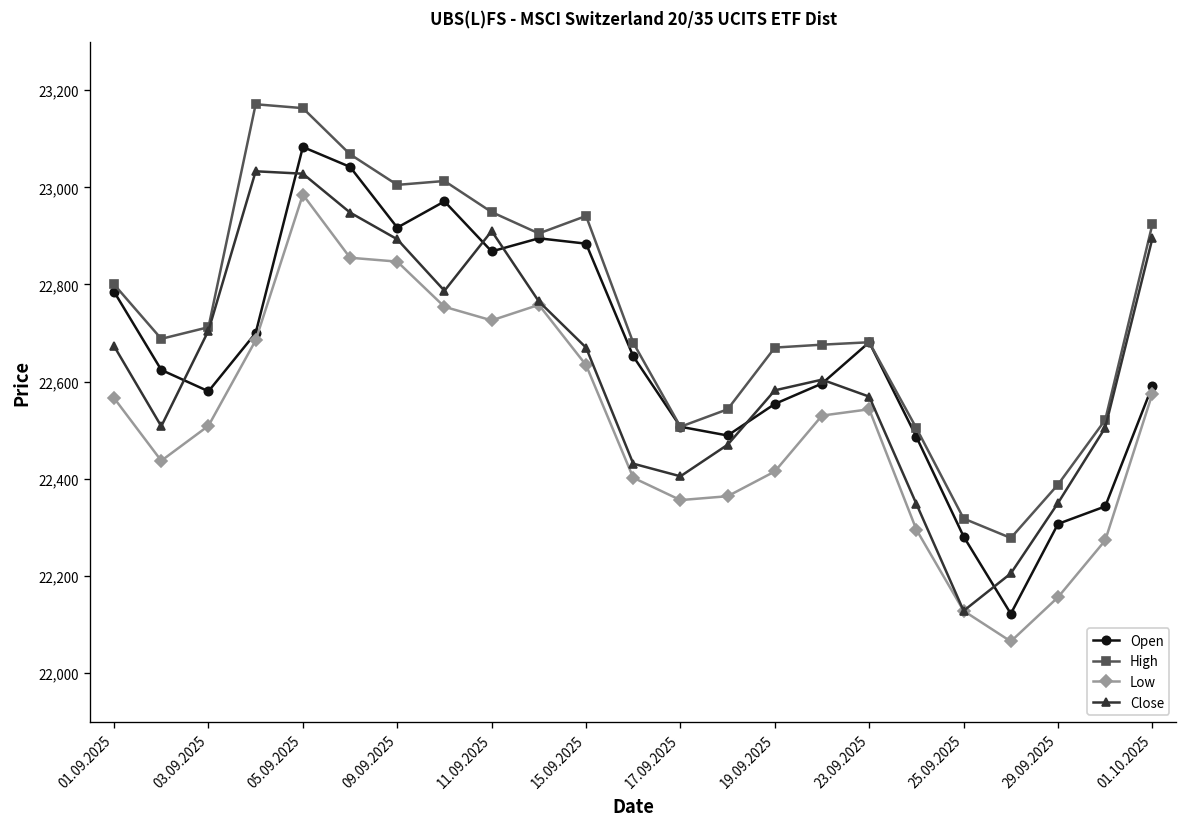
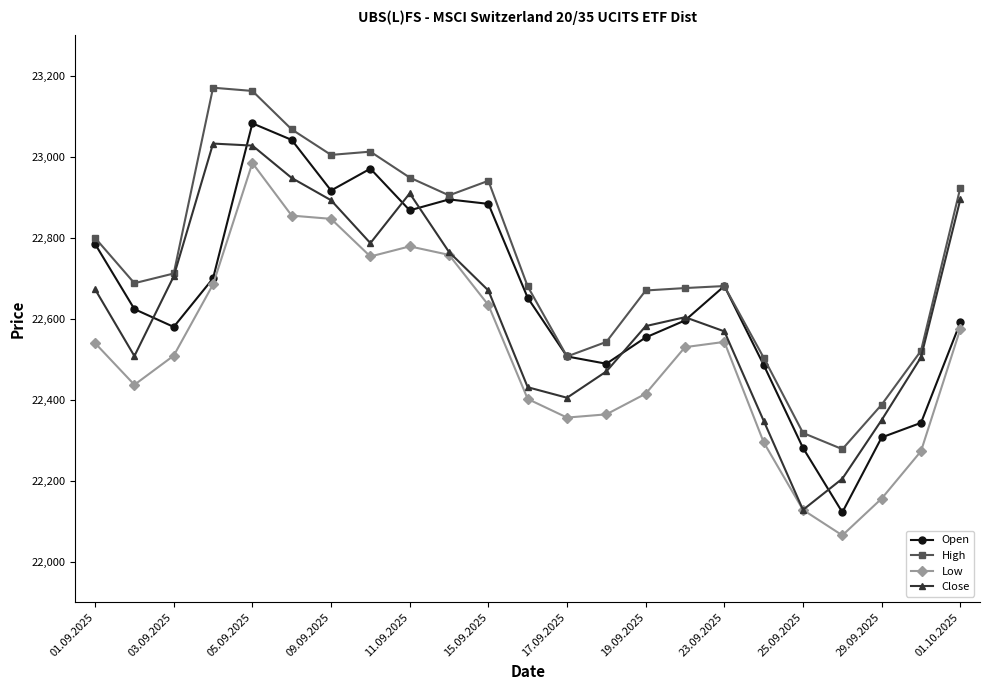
Low, 01.09.2025: 22,570 -> 22,540
Low, 11.09.2025: 22,730 -> 22,780
